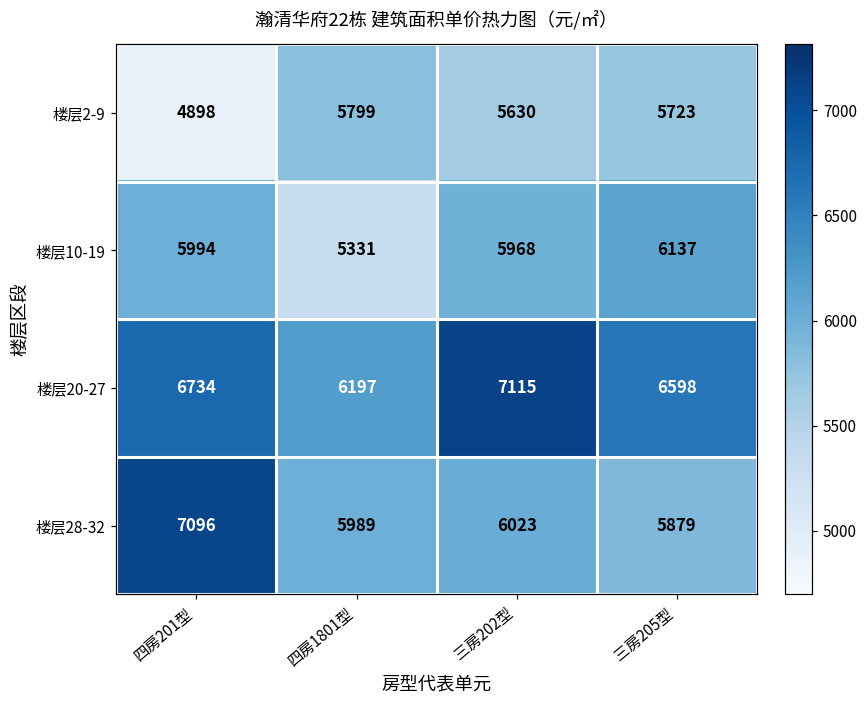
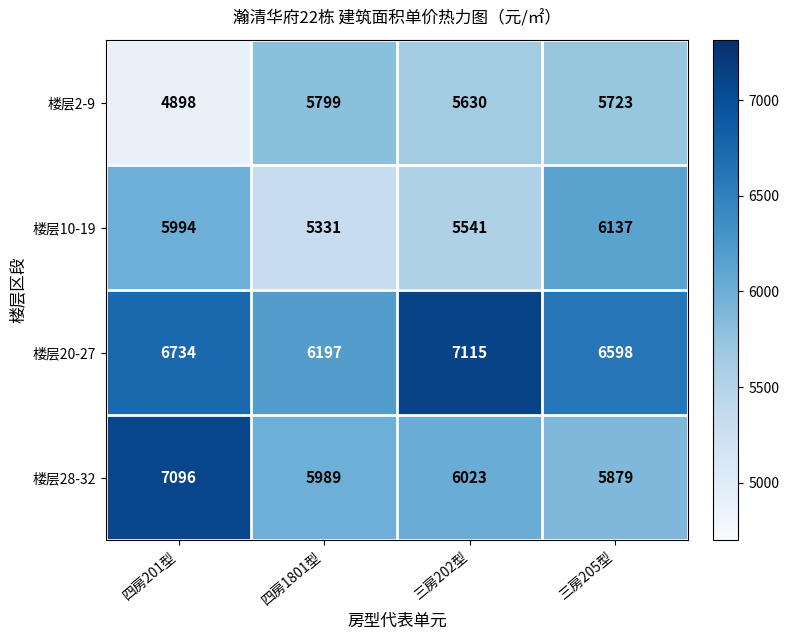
楼层10-19, 三房202型: 5968 -> 5541
